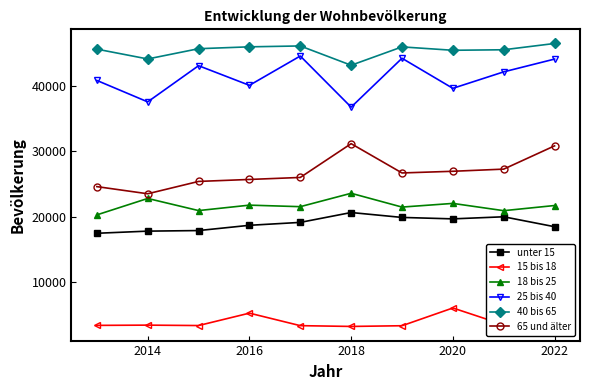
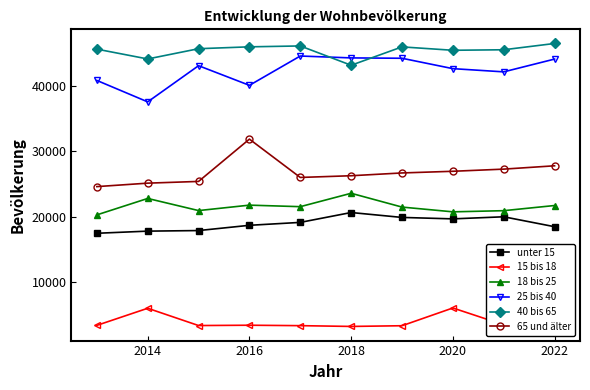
15 bis 18, 2014: 3000 -> 6000
65 und älter, 2014: 23000 -> 25000
15 bis 18, 2016: 5000 -> 3000
65 und älter, 2016: 26000 -> 32000
25 bis 40, 2018: 37000 -> 44000
65 und älter, 2018: 31000 -> 26000
18 bis 25, 2020: 22000 -> 21000
25 bis 40, 2020: 40000 -> 43000
65 und älter, 2022: 31000 -> 28000
